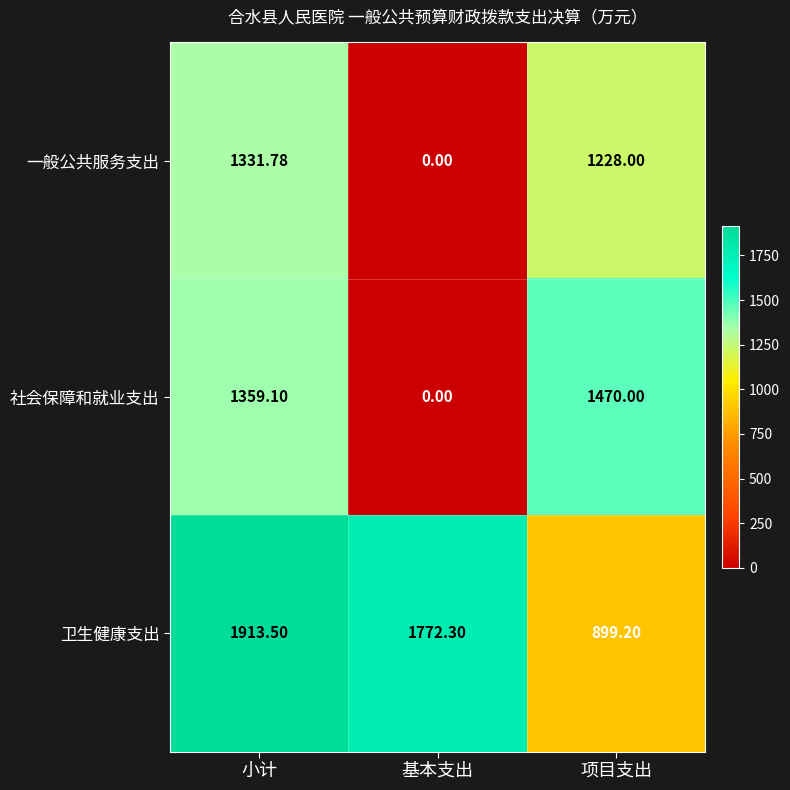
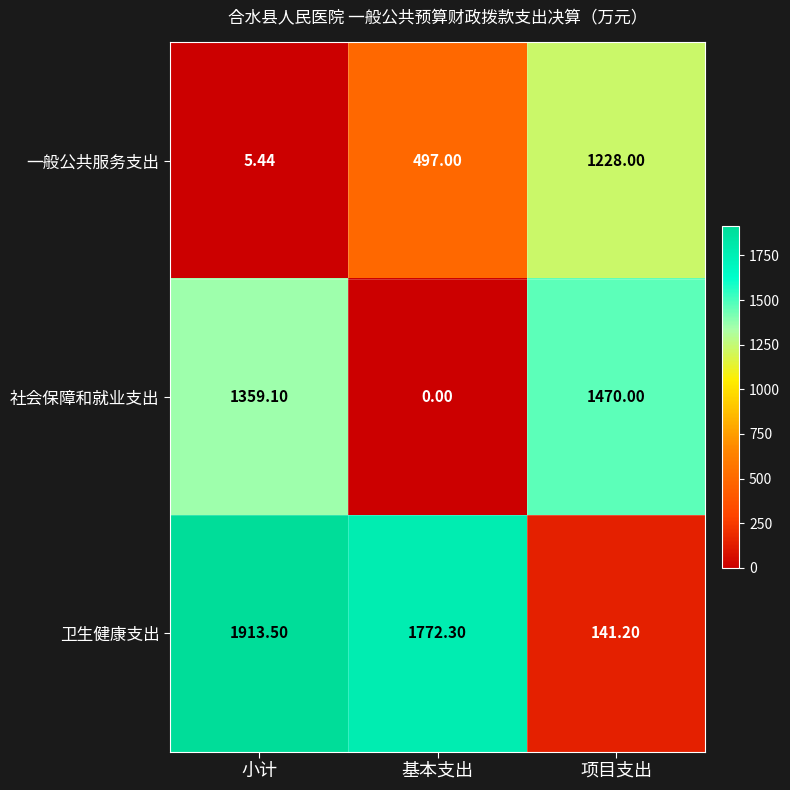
一般公共服务支出, 小计: 1331.78 -> 5.44
一般公共服务支出, 基本支出: 0.00 -> 497.00
卫生健康支出, 项目支出: 899.20 -> 141.20
